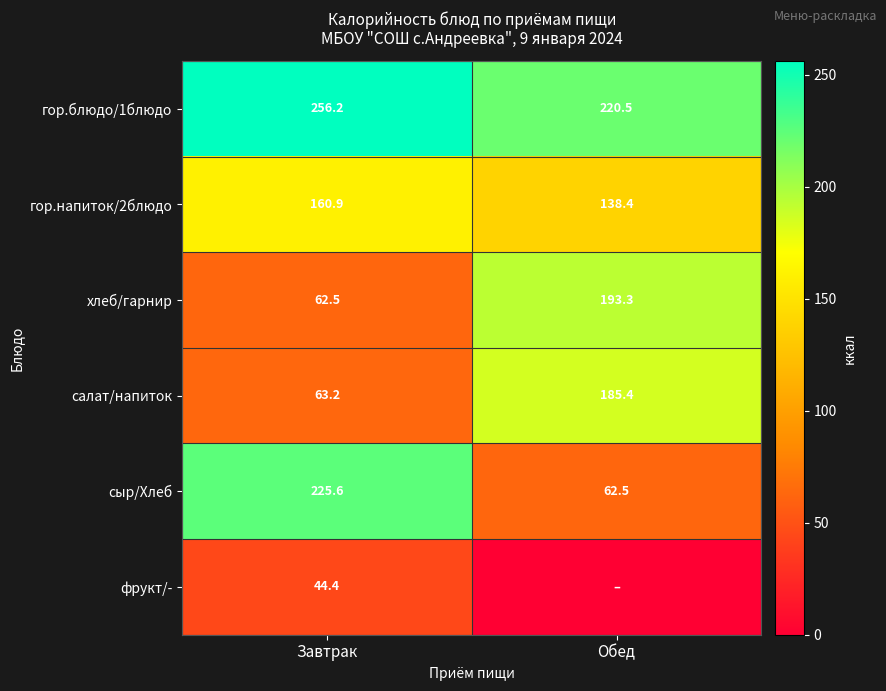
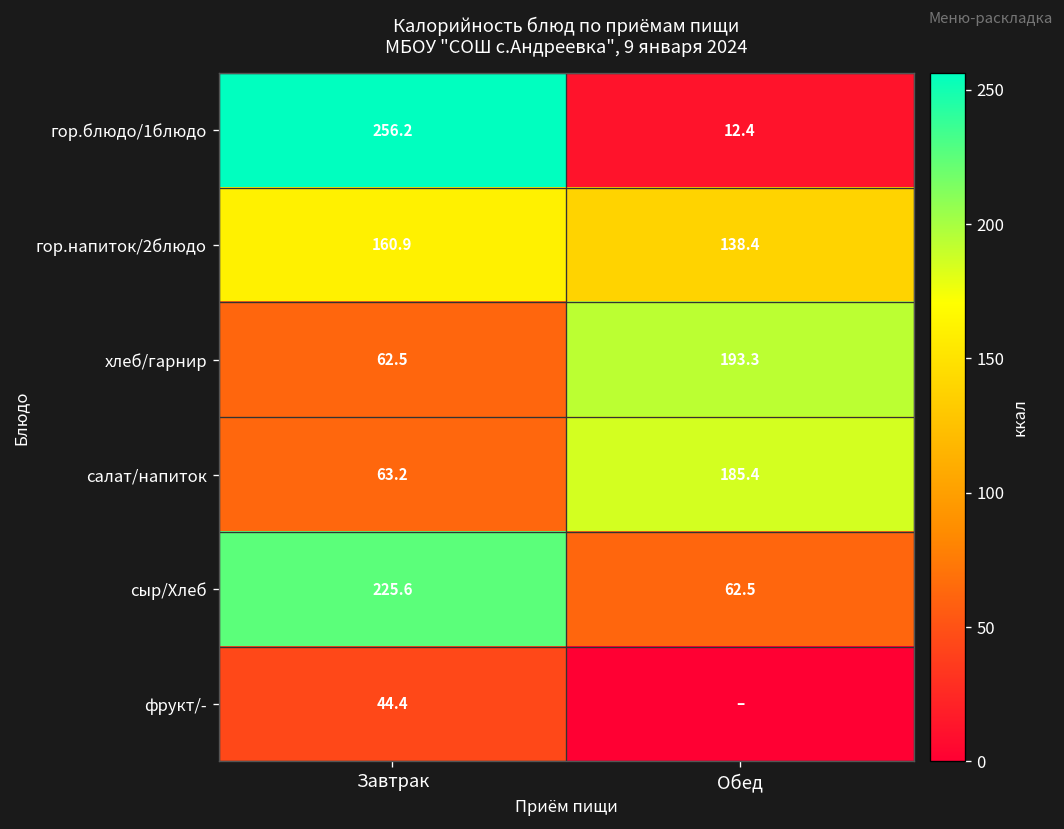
гор.блюдо/1блюдо, Обед: 220.5 -> 12.4
